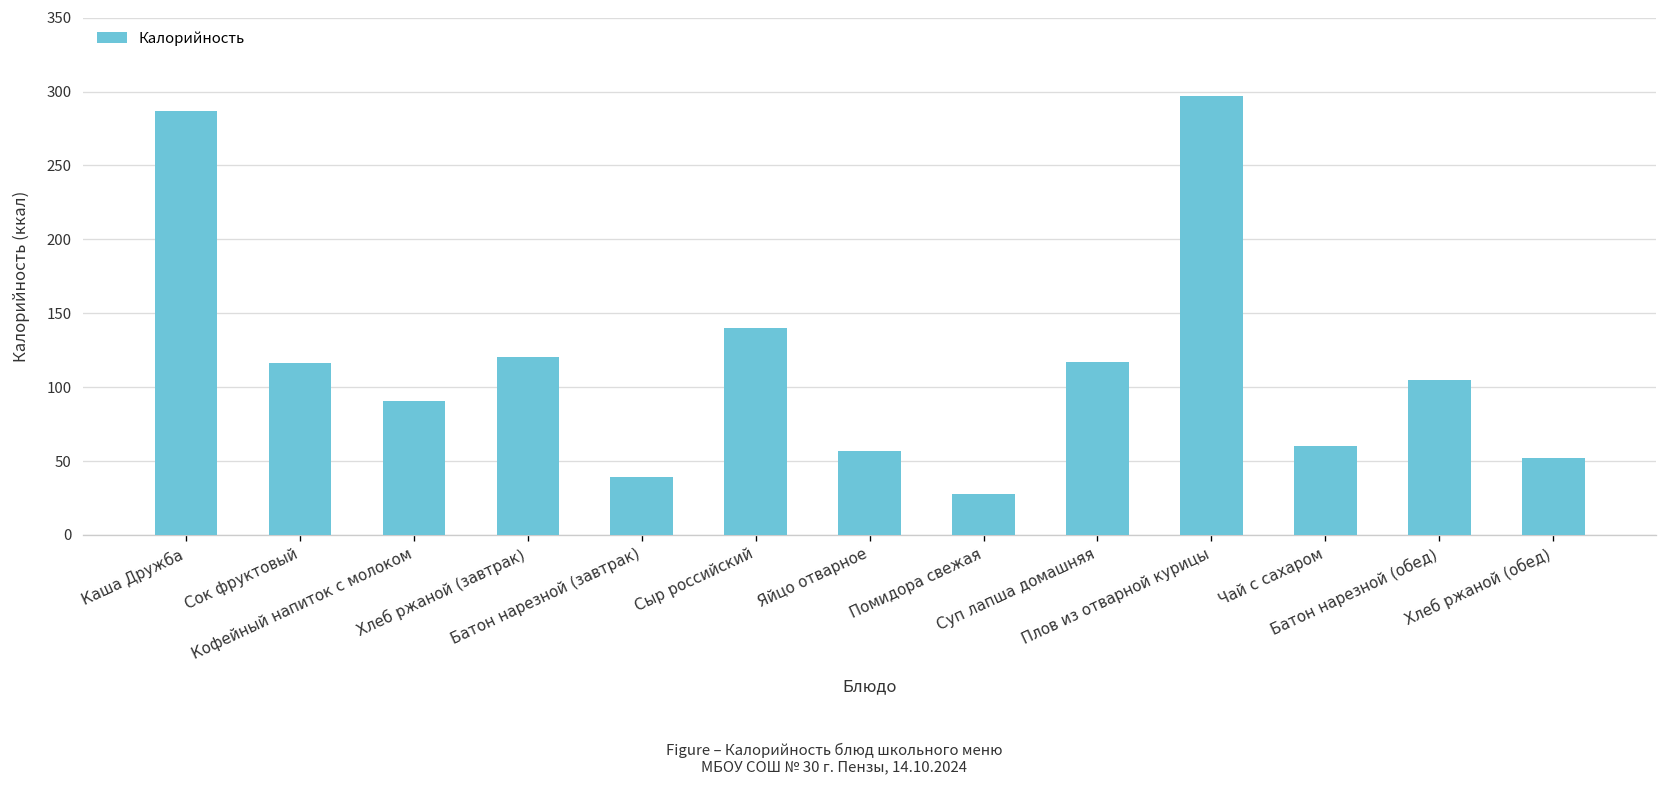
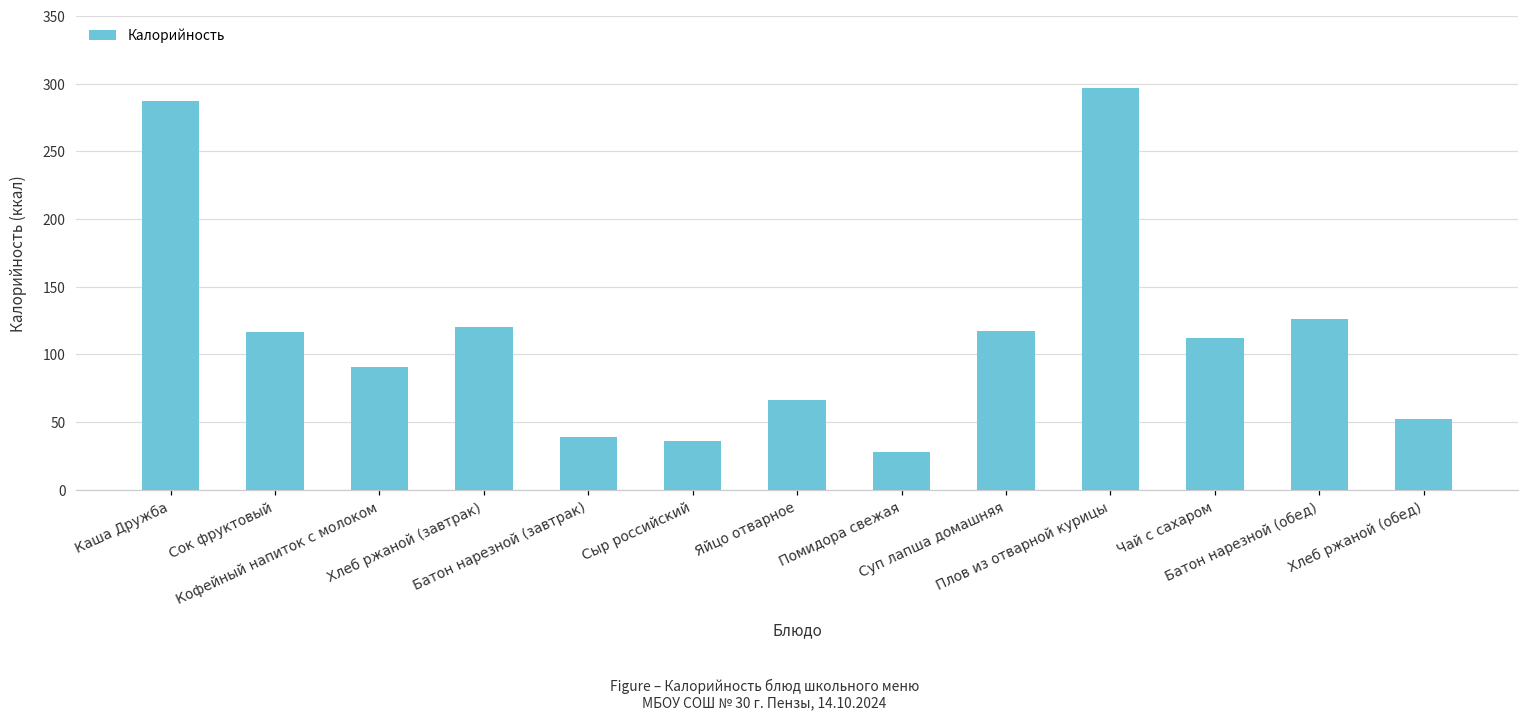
Сыр российский: 140 -> 36
Яйцо отварное: 57 -> 66
Чай с сахаром: 60 -> 112
Батон нарезной (обед): 105 -> 126
